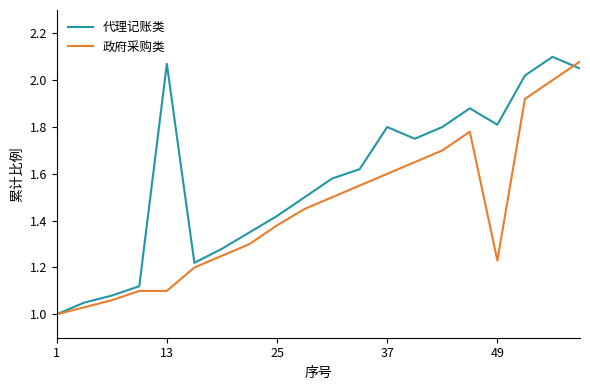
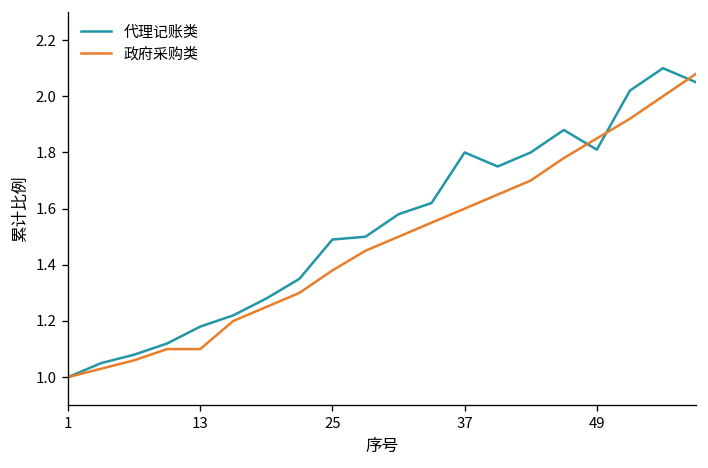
代理记账类, 13: 2.07 -> 1.18
代理记账类, 25: 1.42 -> 1.49
政府采购类, 49: 1.23 -> 1.85
